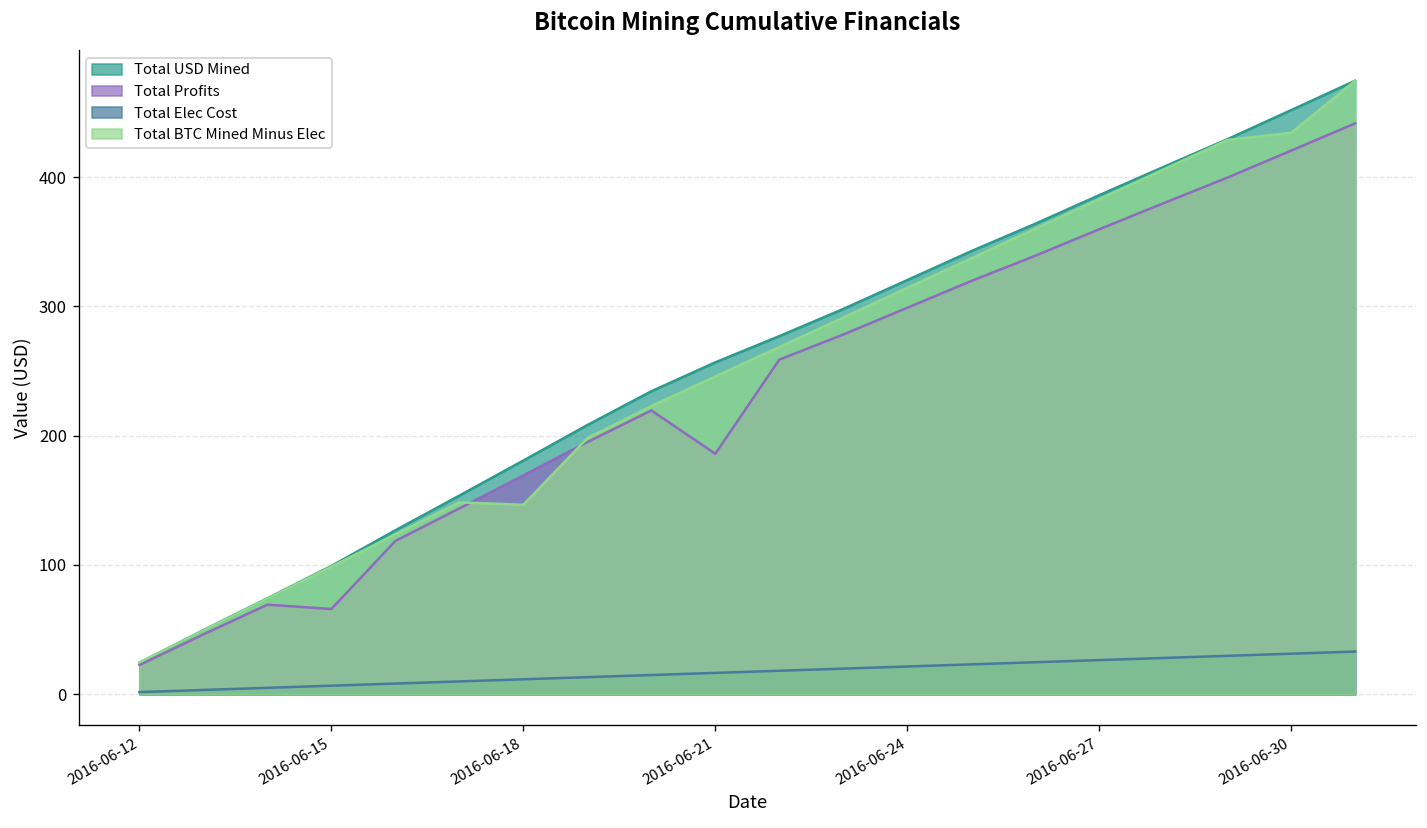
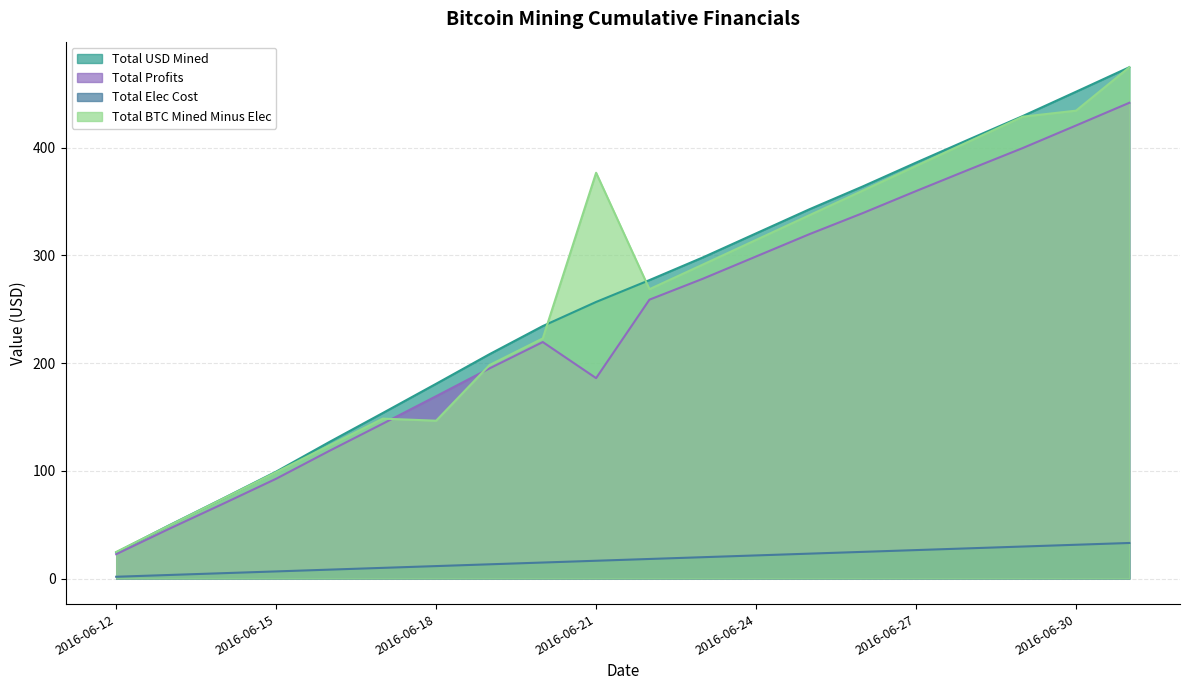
Total Profits, 2016-06-15: 66 -> 93
Total BTC Mined Minus Elec, 2016-06-21: 246 -> 377
